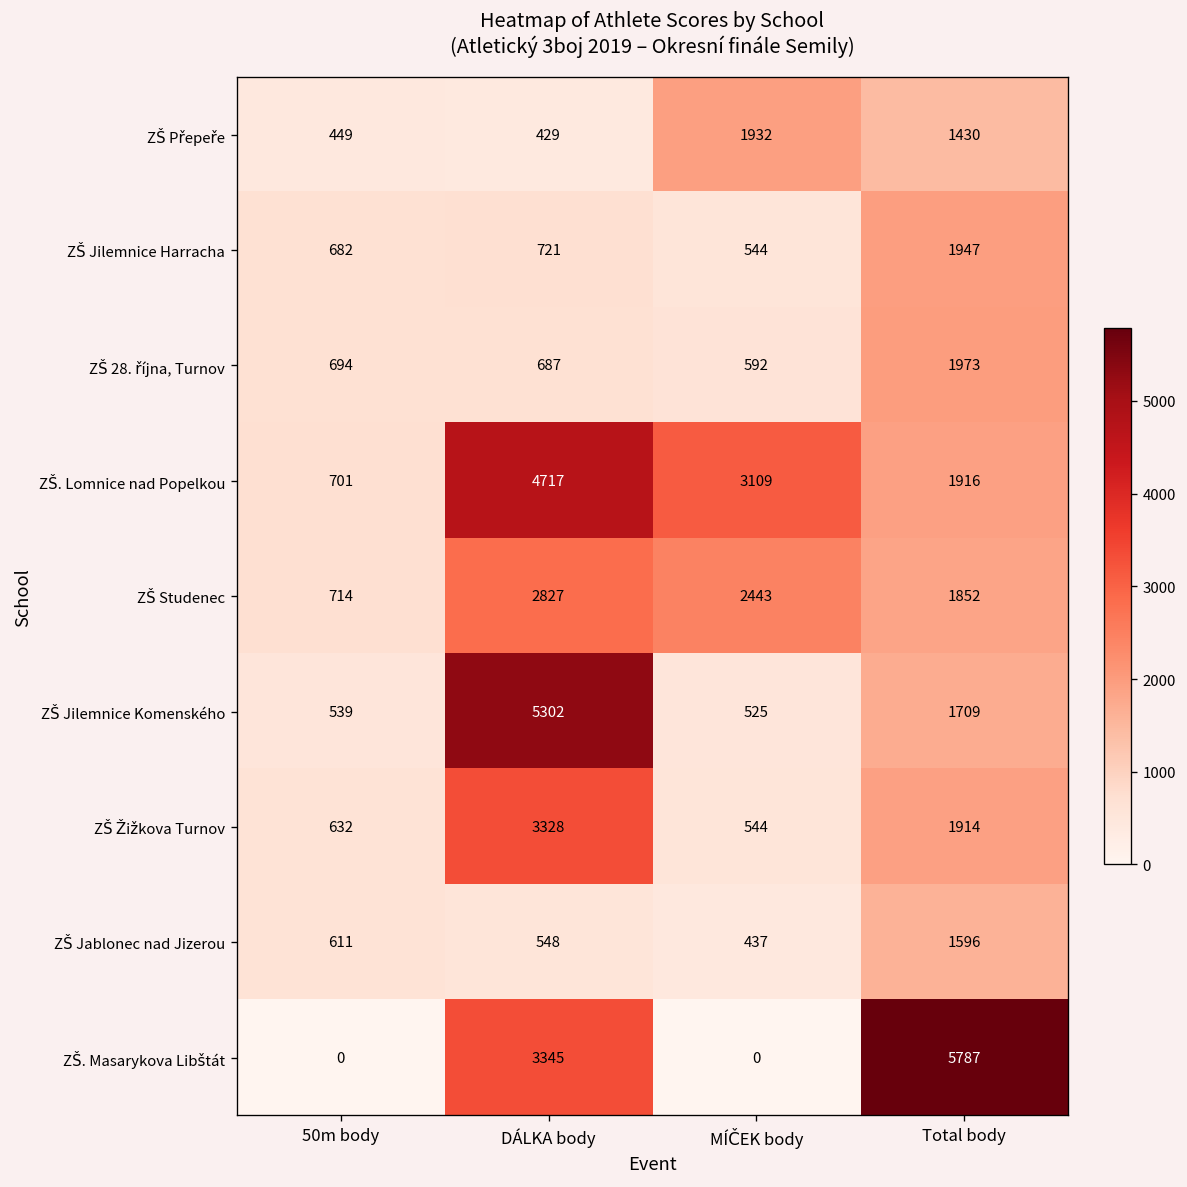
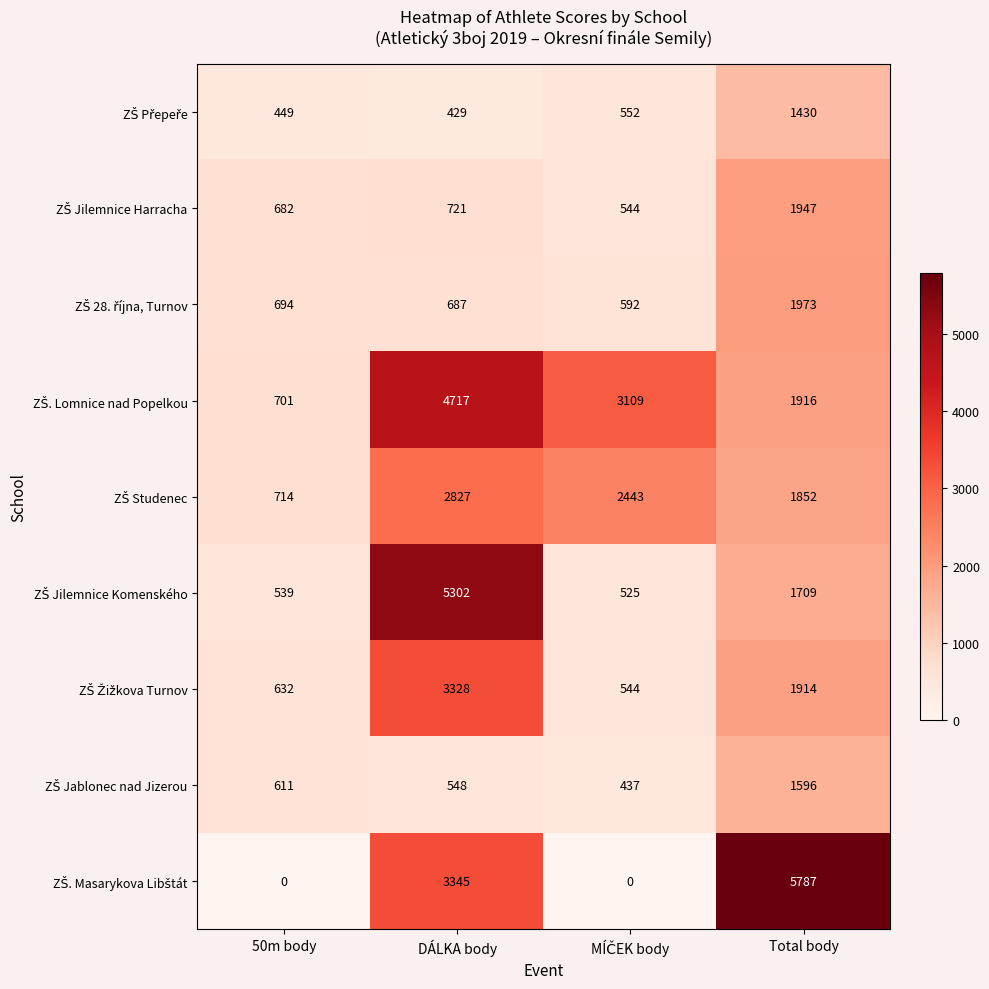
ZŠ Přepeře, MÍČEK body: 1932 -> 552
